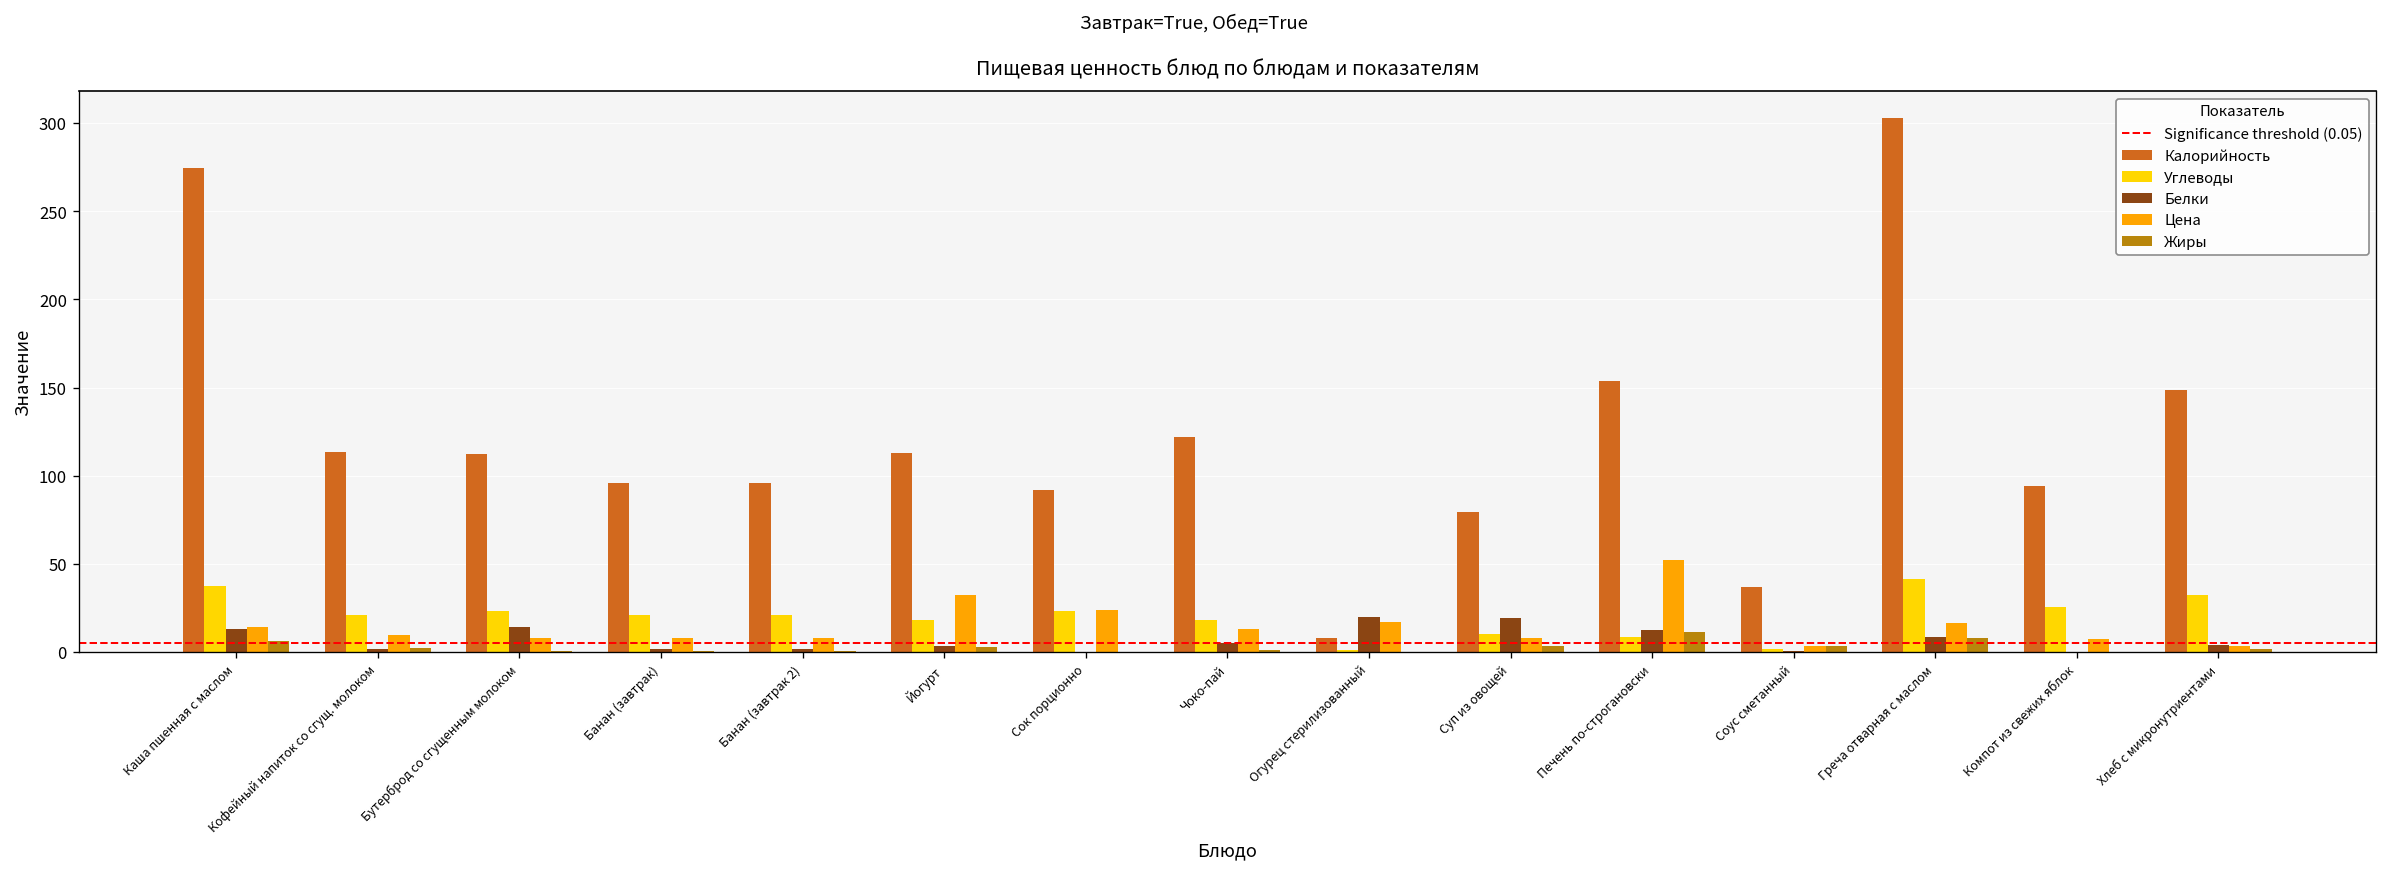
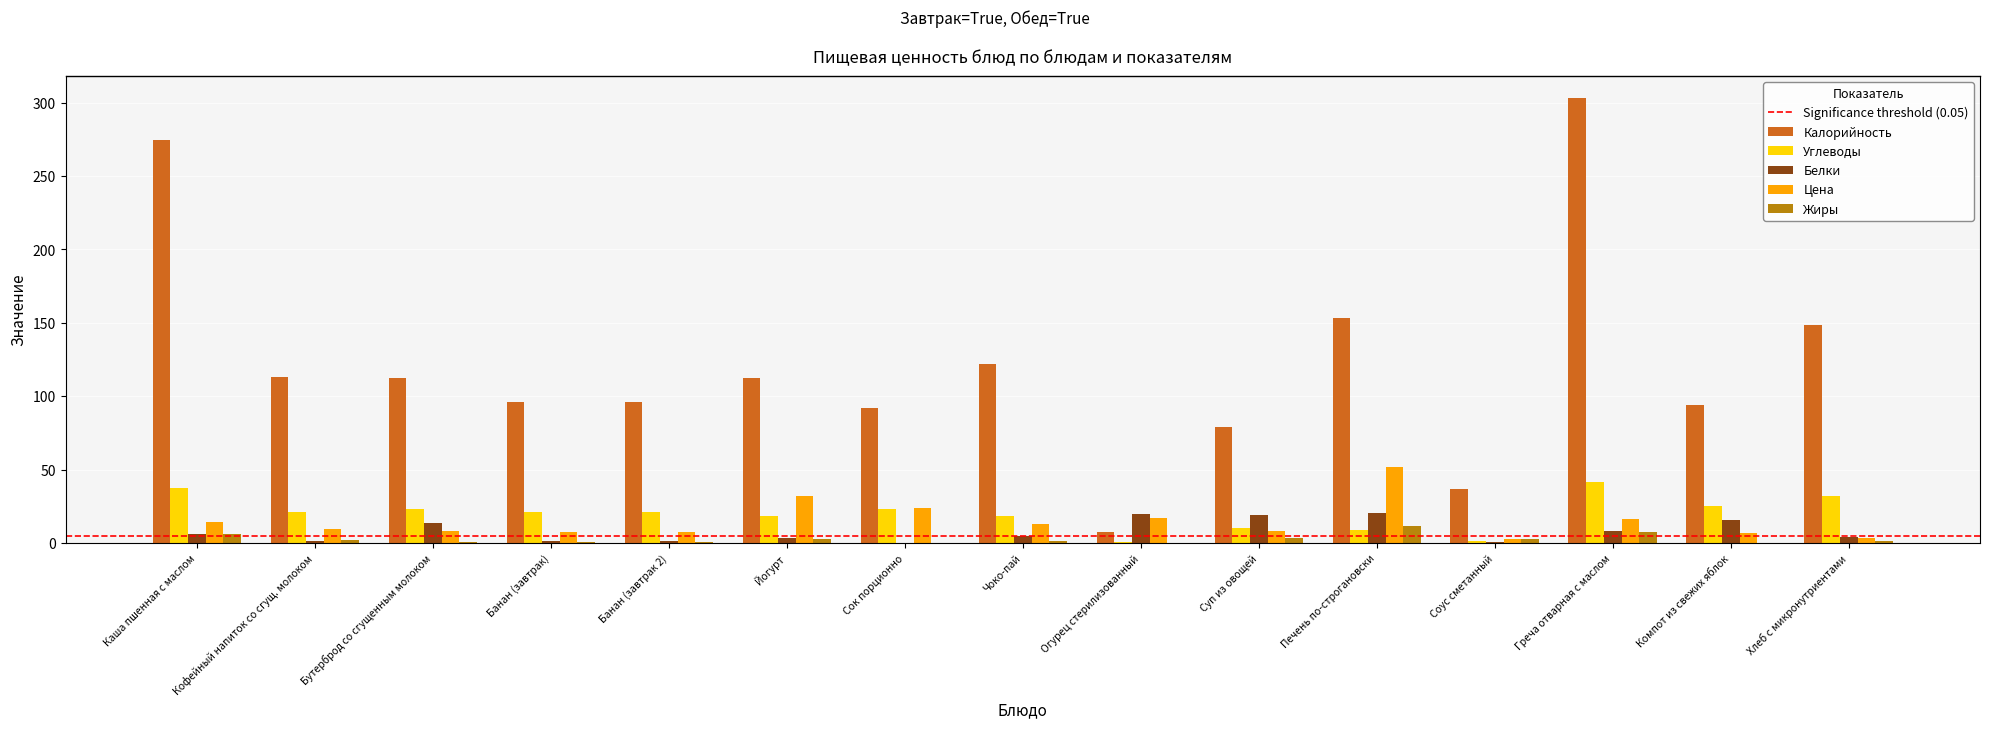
Белки, Каша пшенная с маслом: 13 -> 6
Белки, Печень по-строгановски: 12 -> 20
Белки, Компот из свежих яблок: 0 -> 16
